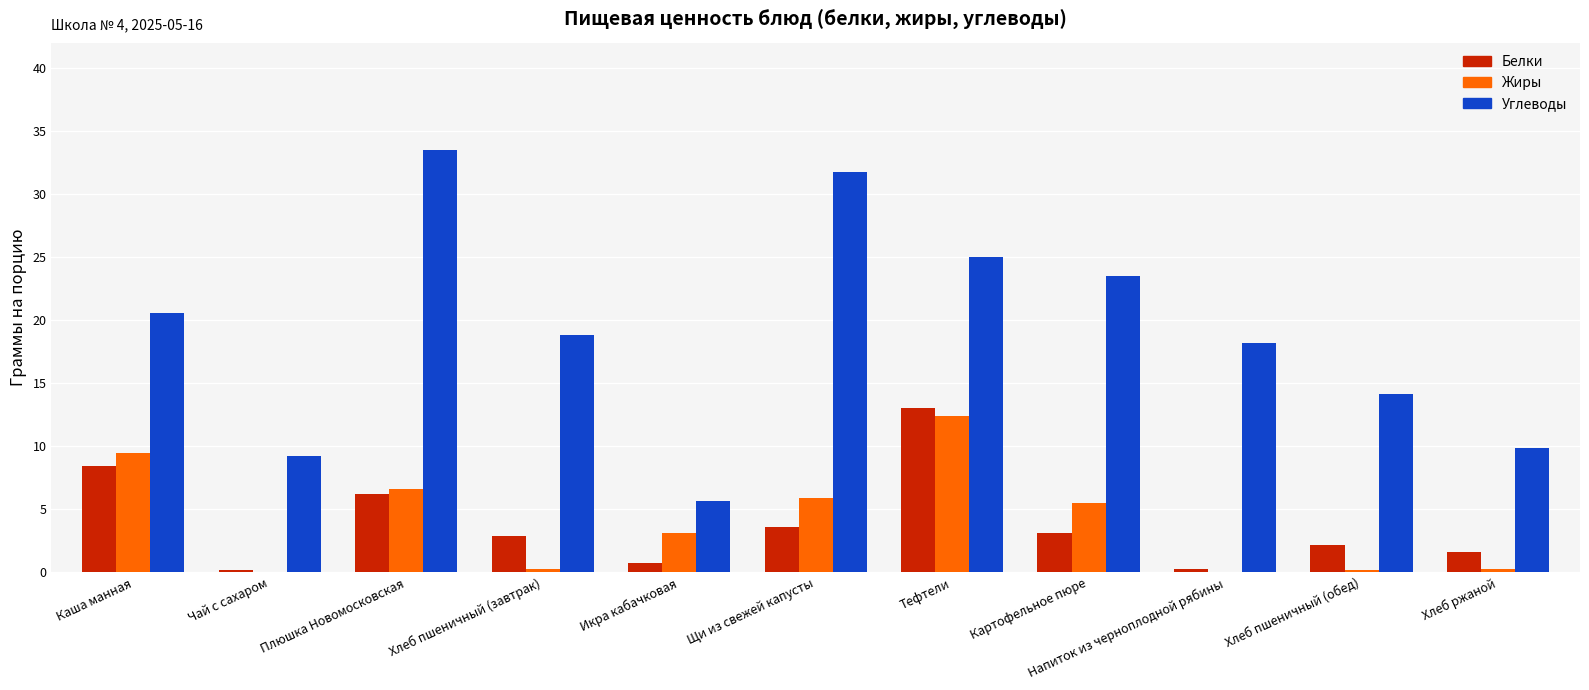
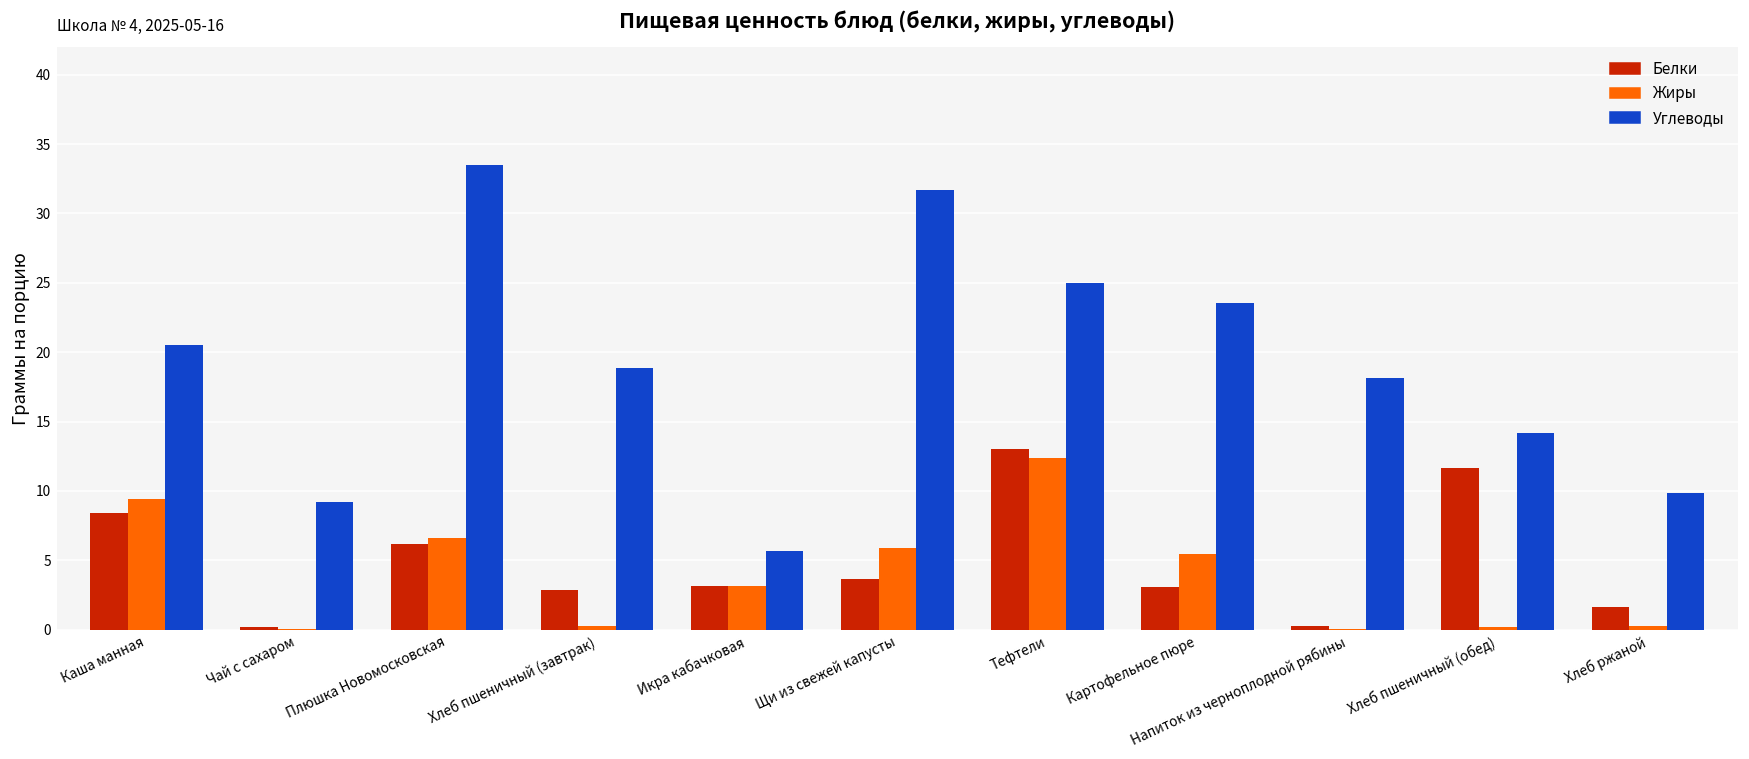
Белки, Икра кабачковая: 0.8 -> 3.1
Белки, Хлеб пшеничный (обед): 2.1 -> 11.6
